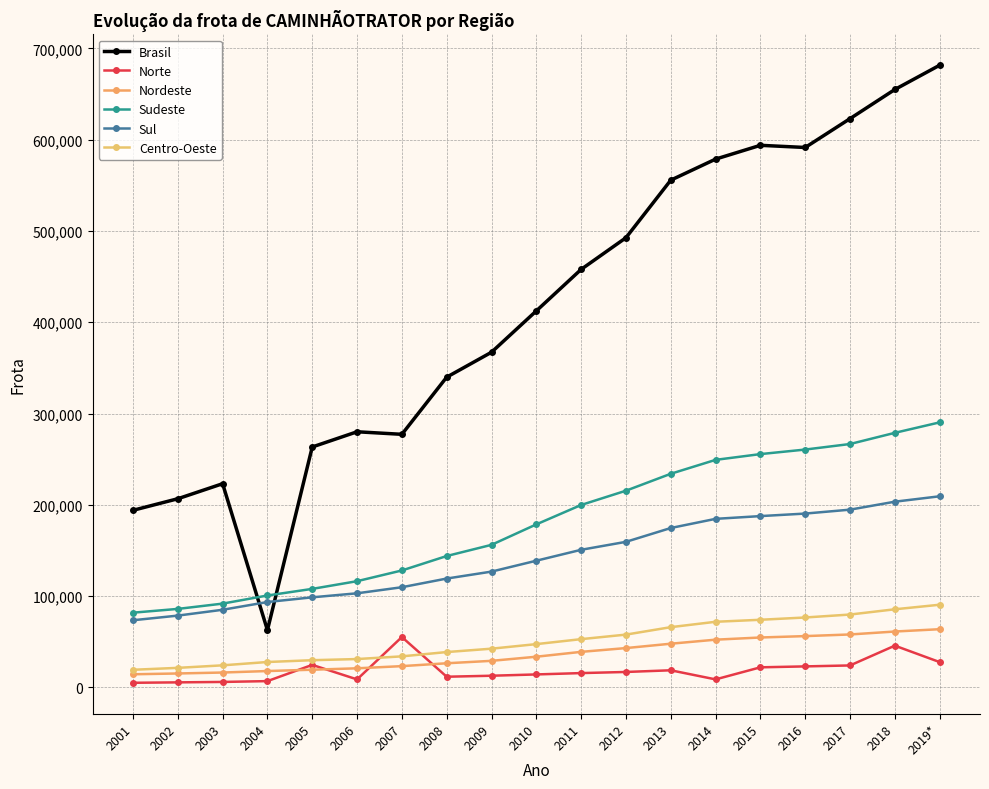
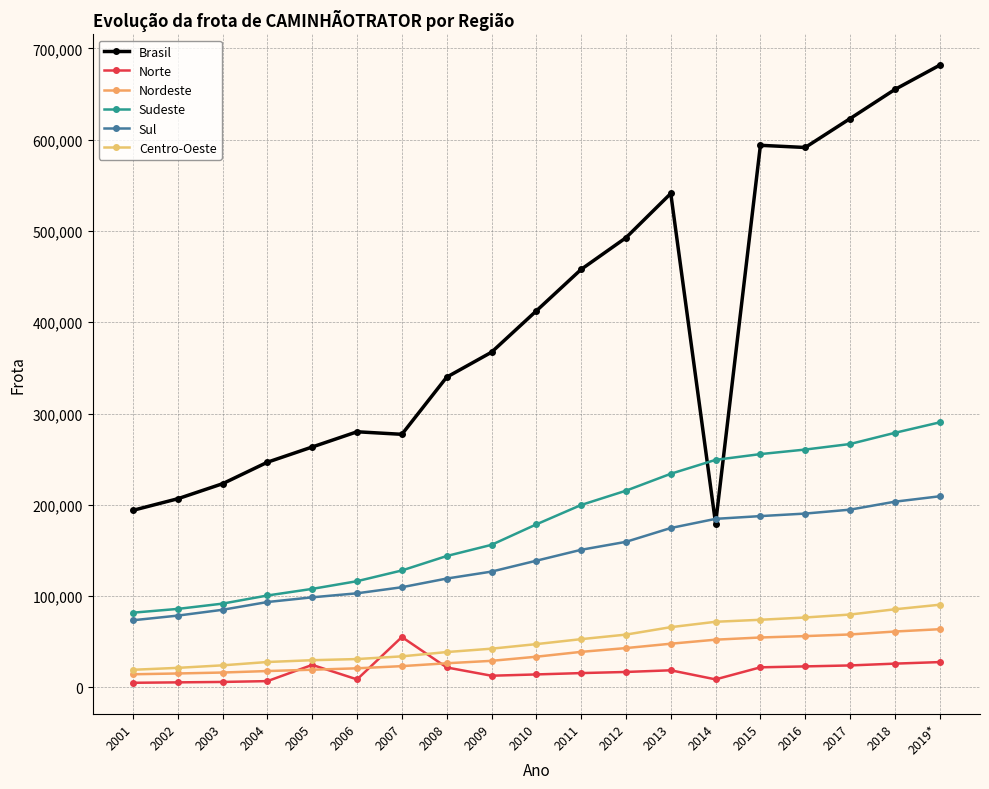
Brasil, 2004: 60,000 -> 250,000
Norte, 2008: 10,000 -> 20,000
Brasil, 2013: 560,000 -> 540,000
Brasil, 2014: 580,000 -> 180,000
Norte, 2018: 50,000 -> 30,000
